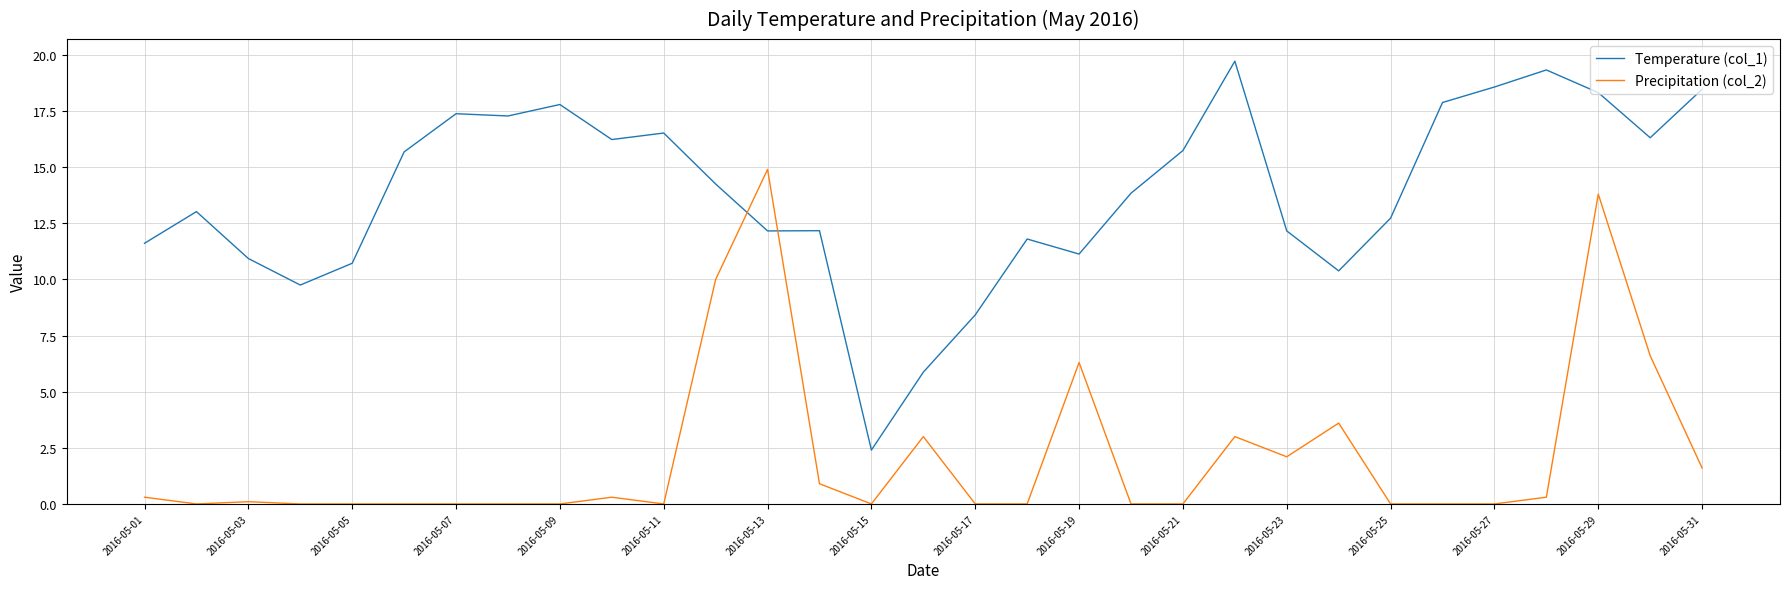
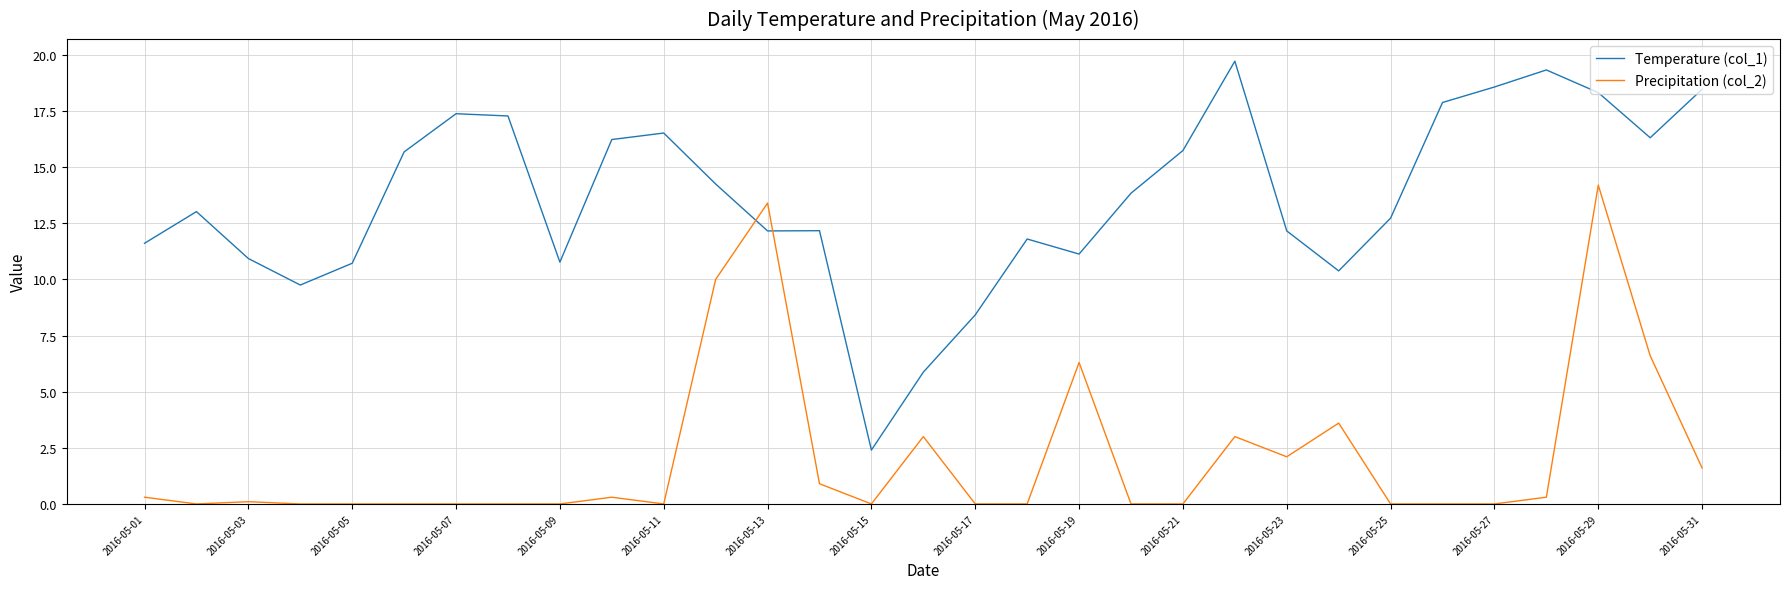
Temperature (col_1), 2016-05-09: 17.8 -> 10.8
Precipitation (col_2), 2016-05-13: 14.9 -> 13.4
Precipitation (col_2), 2016-05-29: 13.8 -> 14.2
